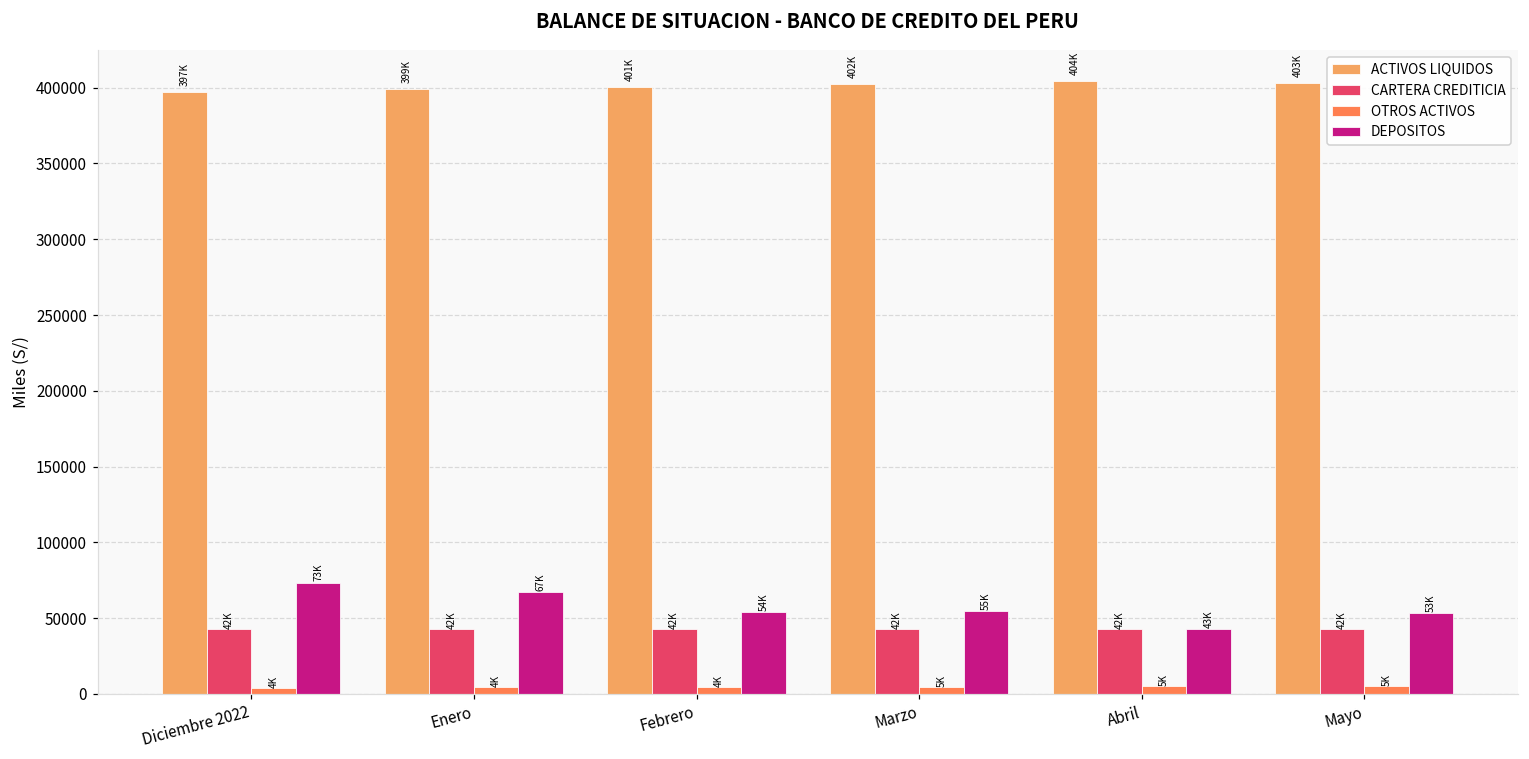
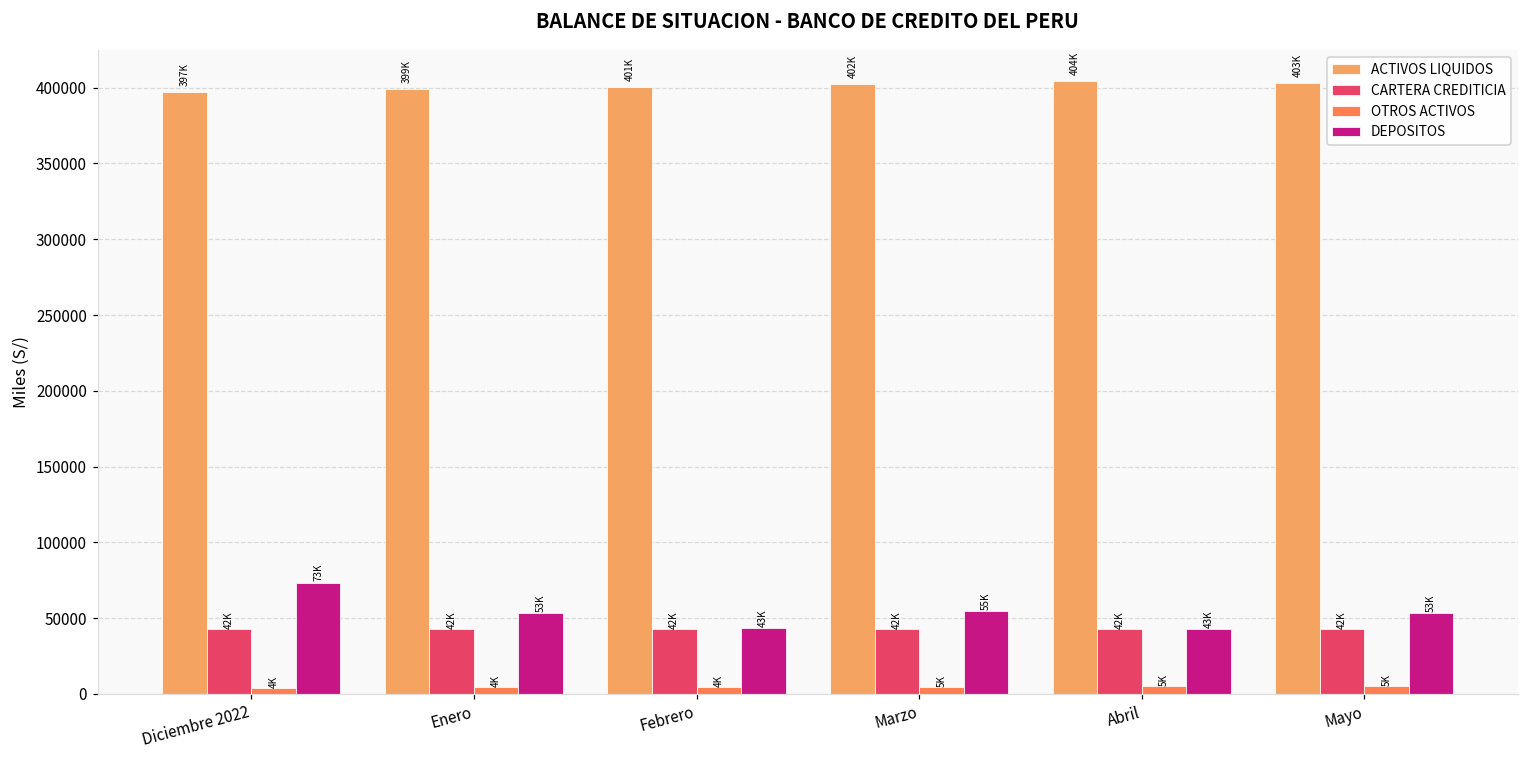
DEPOSITOS, Enero: 67K -> 53K
DEPOSITOS, Febrero: 54K -> 43K
